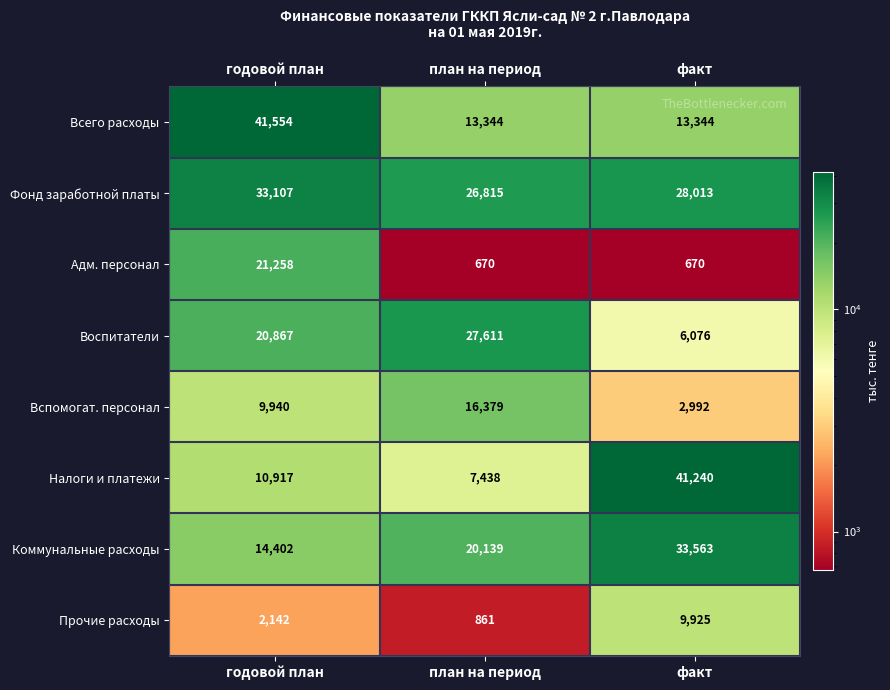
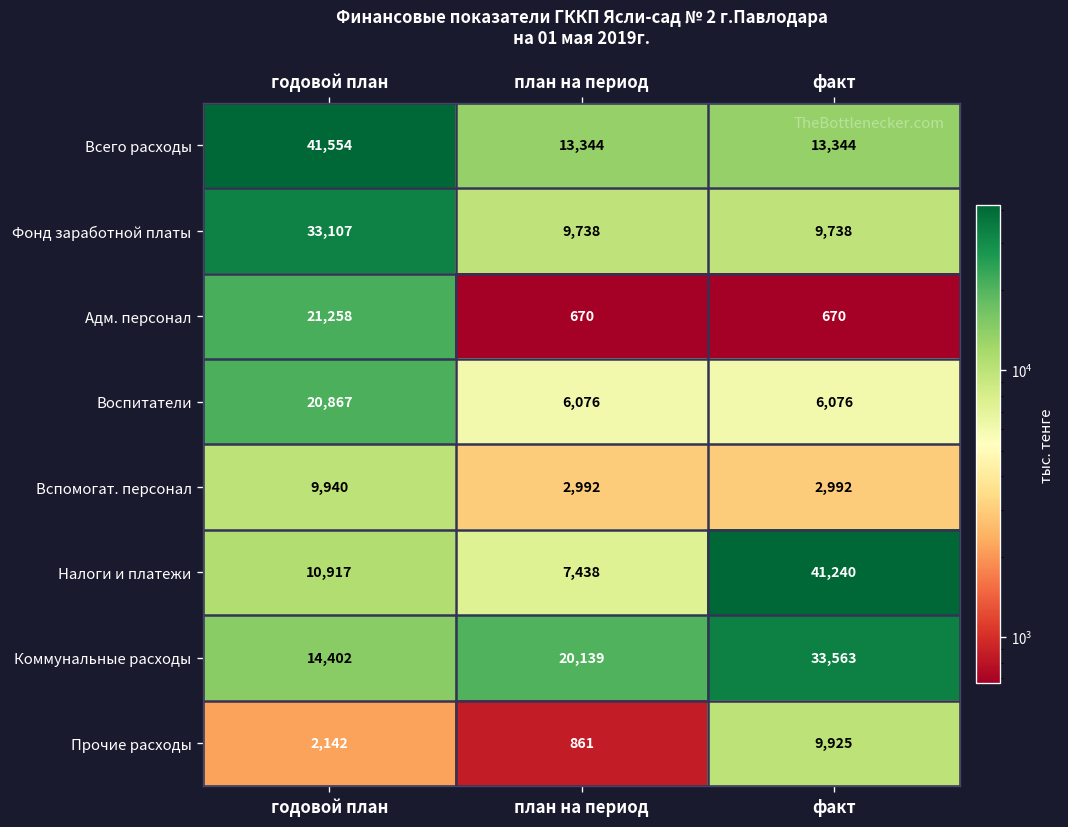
Фонд заработной платы, план на период: 26,815 -> 9,738
Фонд заработной платы, факт: 28,013 -> 9,738
Воспитатели, план на период: 27,611 -> 6,076
Вспомогат. персонал, план на период: 16,379 -> 2,992
